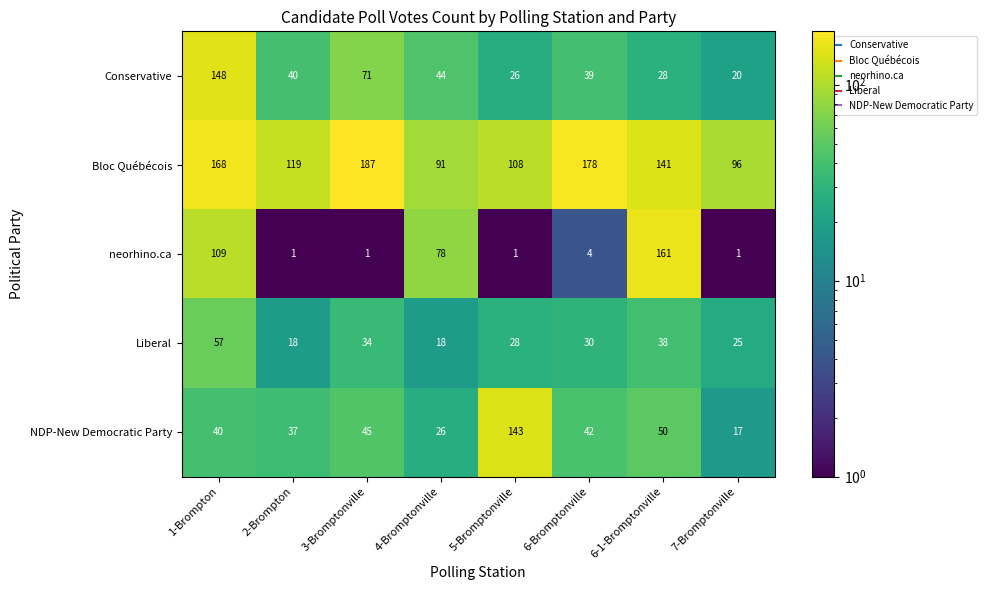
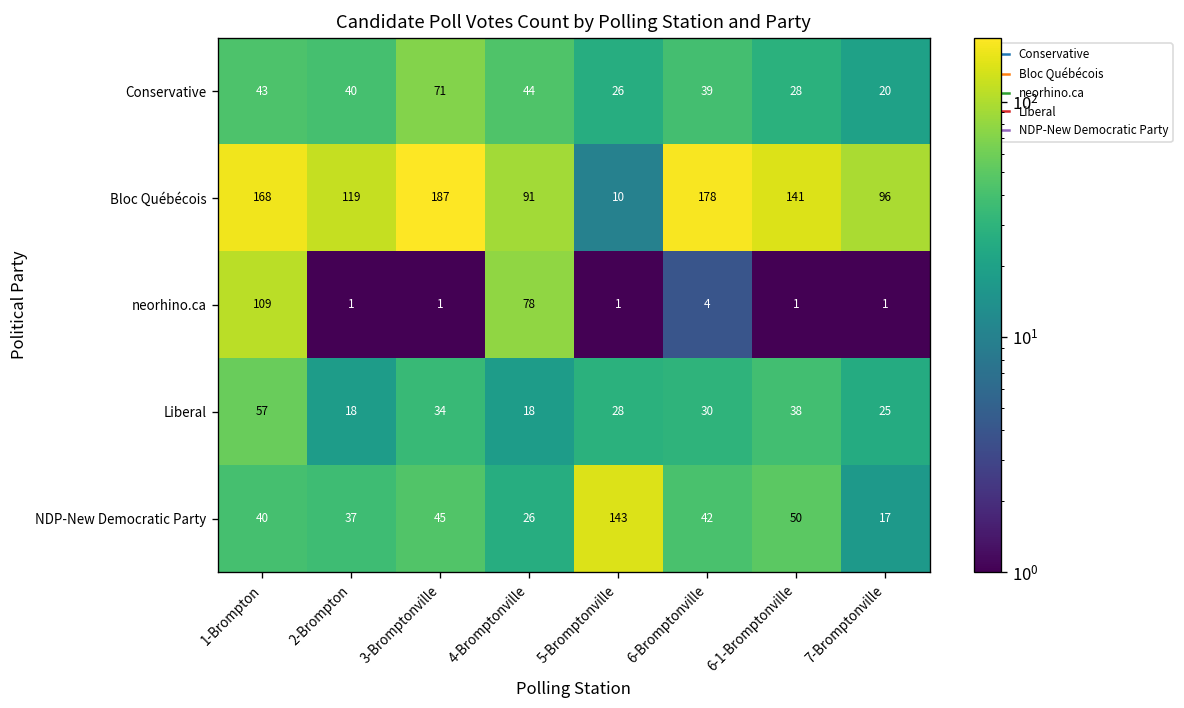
Conservative, 1-Brompton: 148 -> 43
Bloc Québécois, 5-Bromptonville: 108 -> 10
neorhino.ca, 6-1-Bromptonville: 161 -> 1
